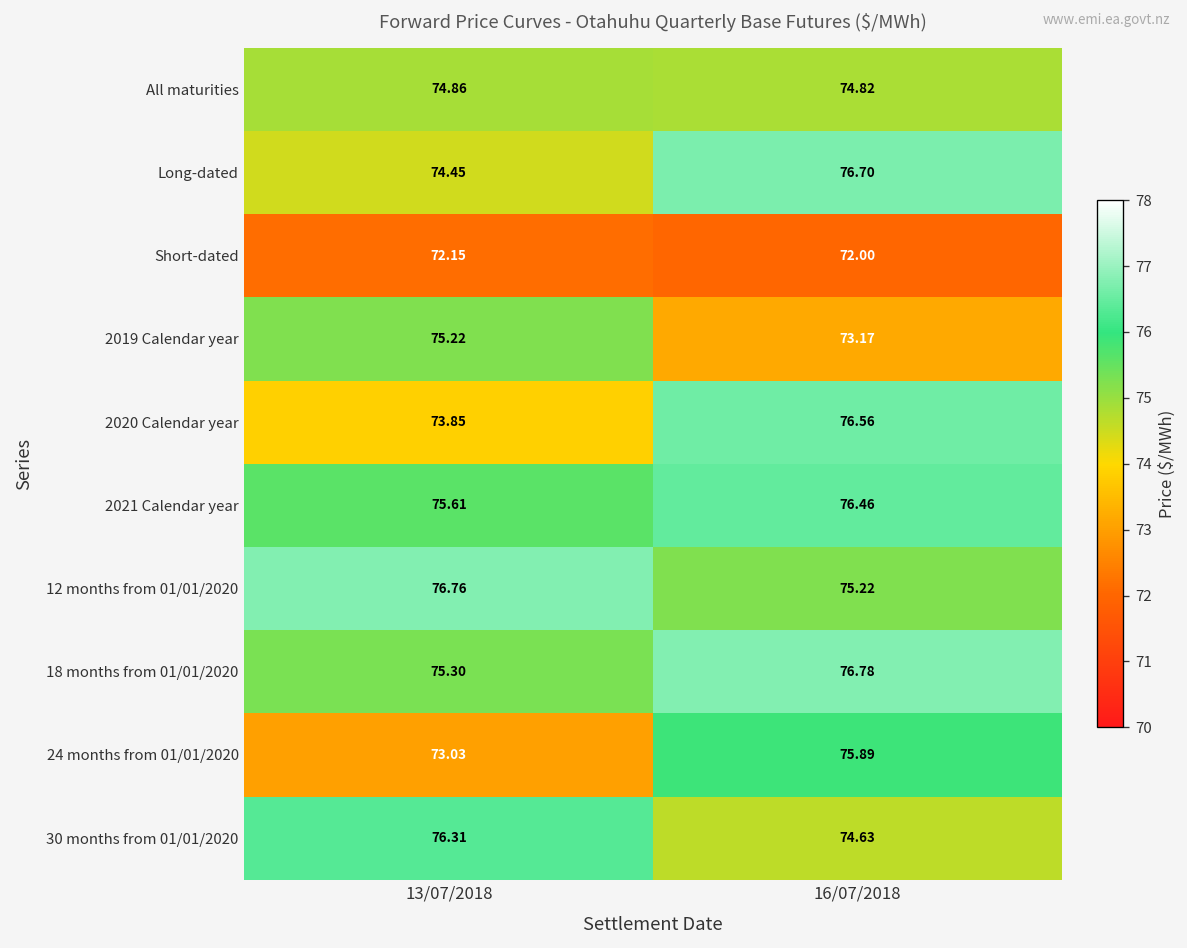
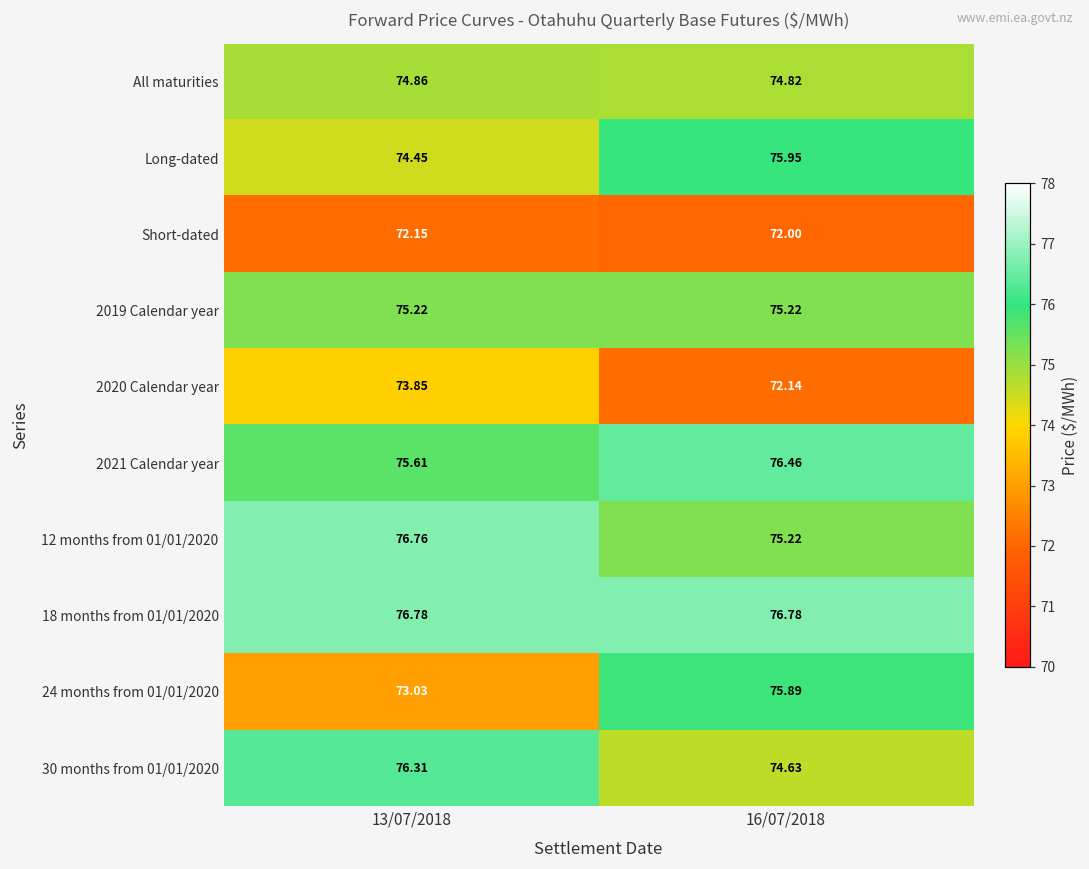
Long-dated, 16/07/2018: 76.70 -> 75.95
2019 Calendar year, 16/07/2018: 73.17 -> 75.22
2020 Calendar year, 16/07/2018: 76.56 -> 72.14
18 months from 01/01/2020, 13/07/2018: 75.30 -> 76.78
